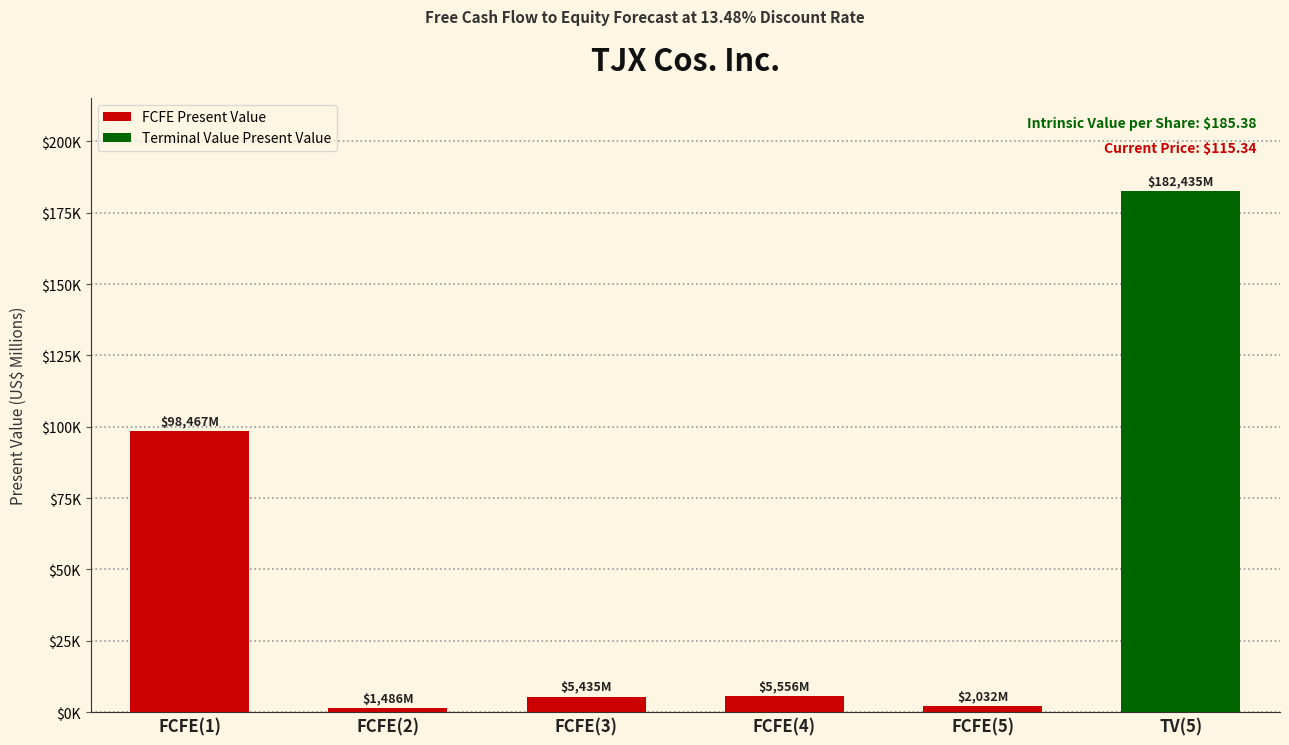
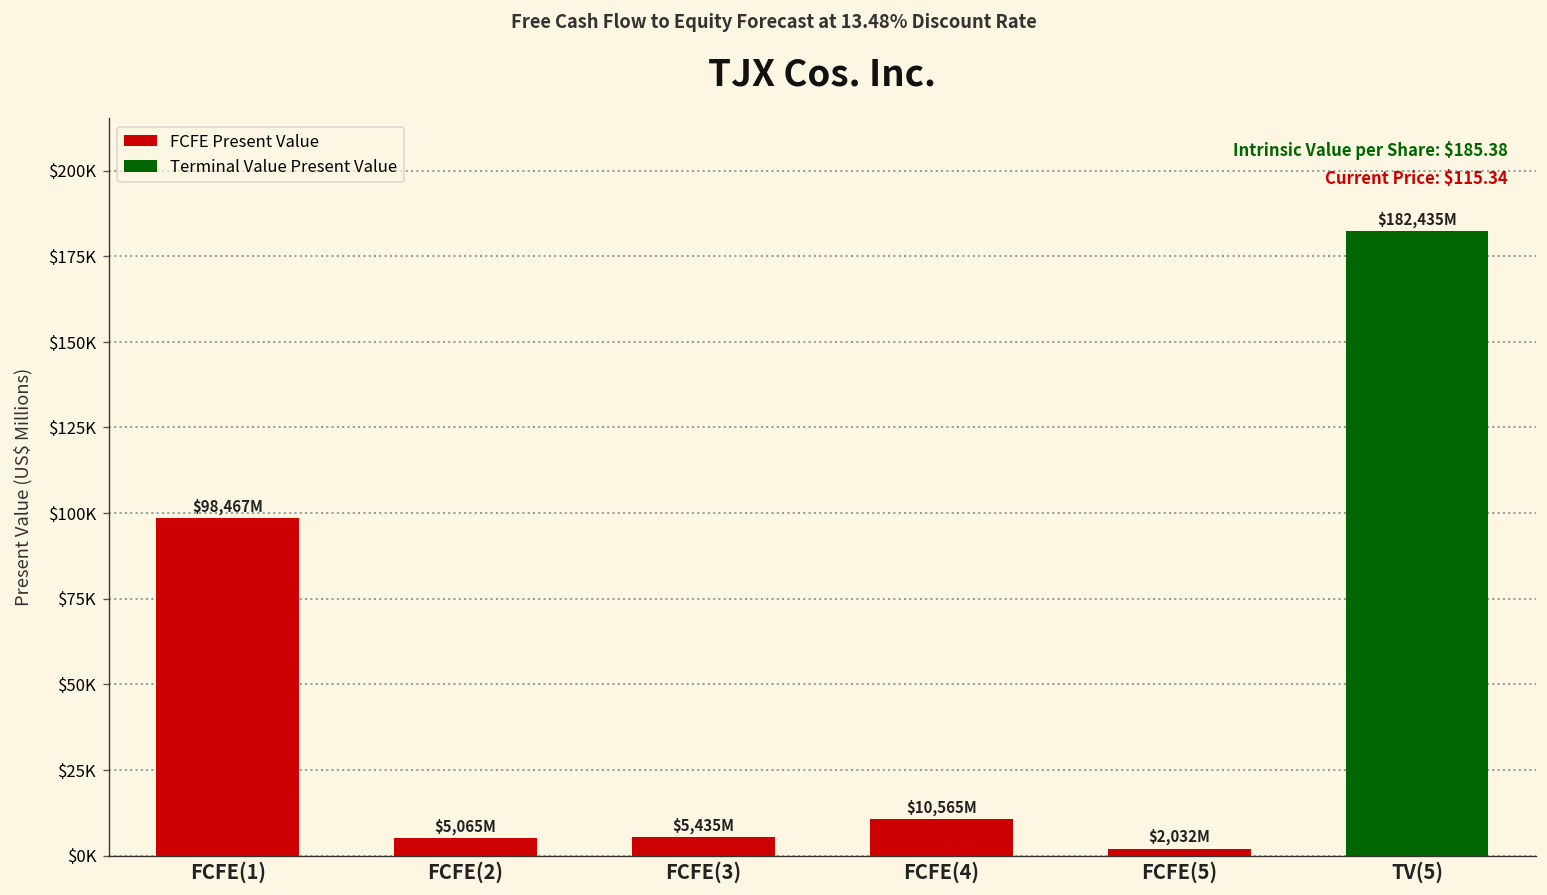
FCFE(2): $1,486M -> $5,065M
FCFE(4): $5,556M -> $10,565M
